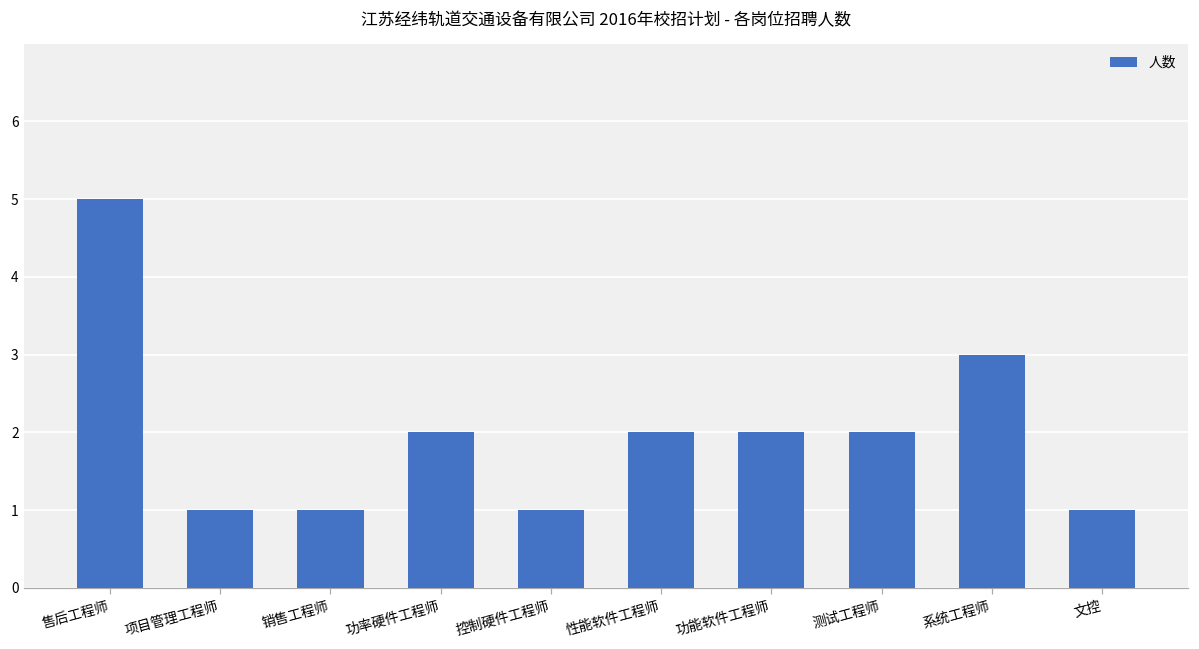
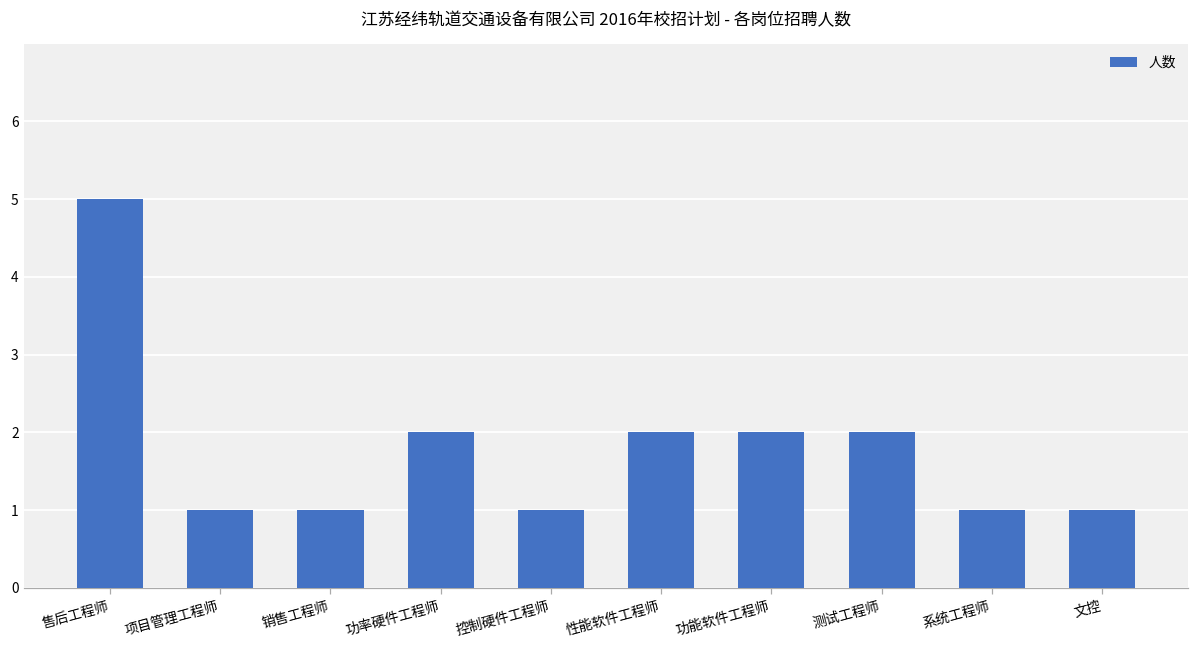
系统工程师: 3 -> 1
